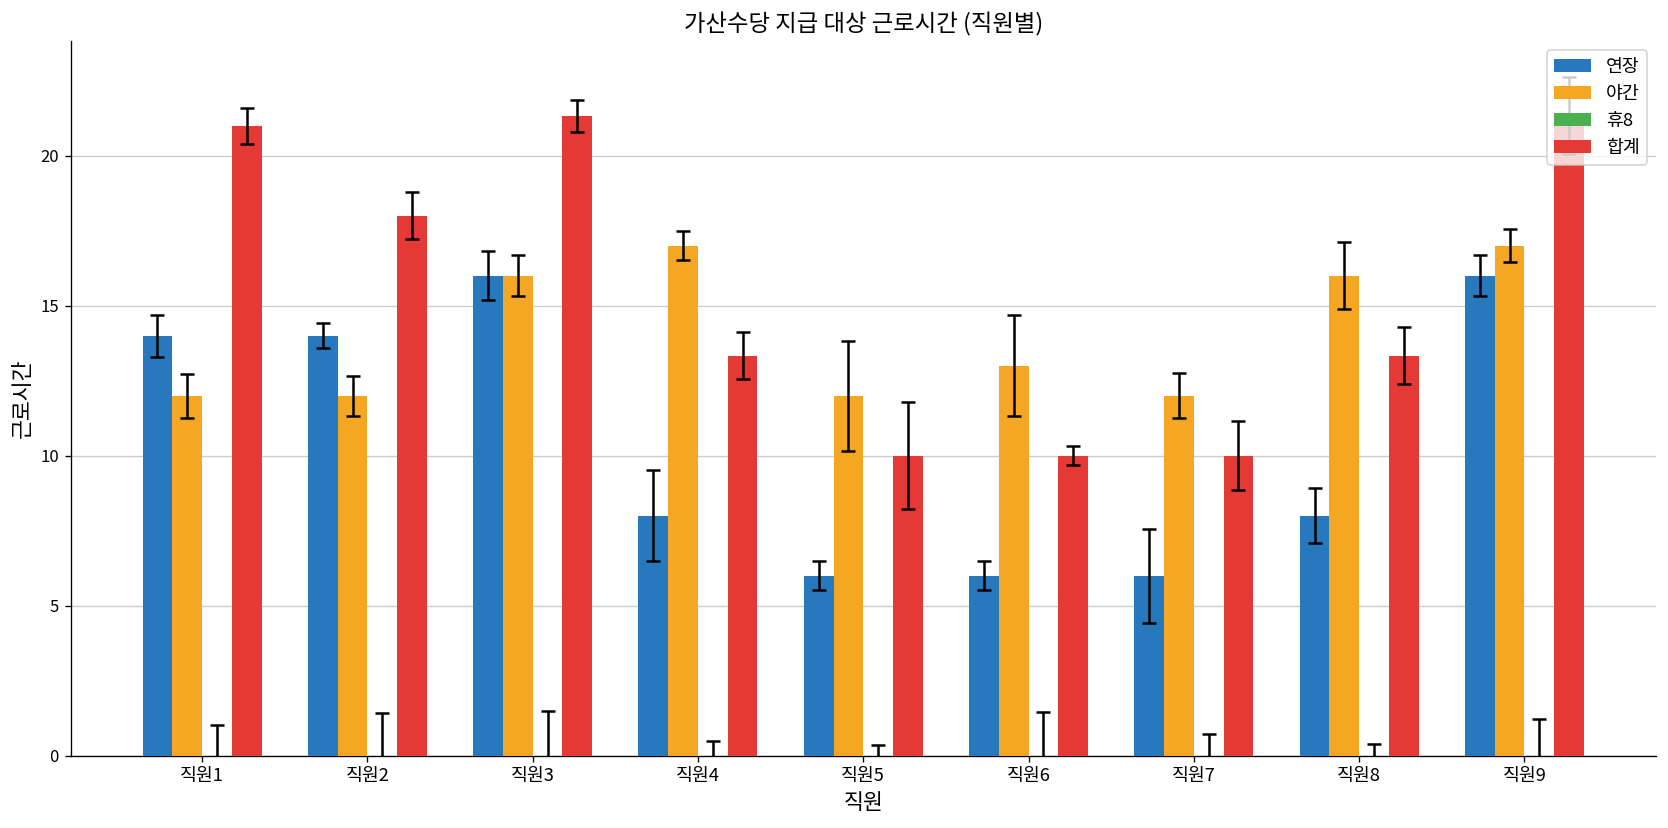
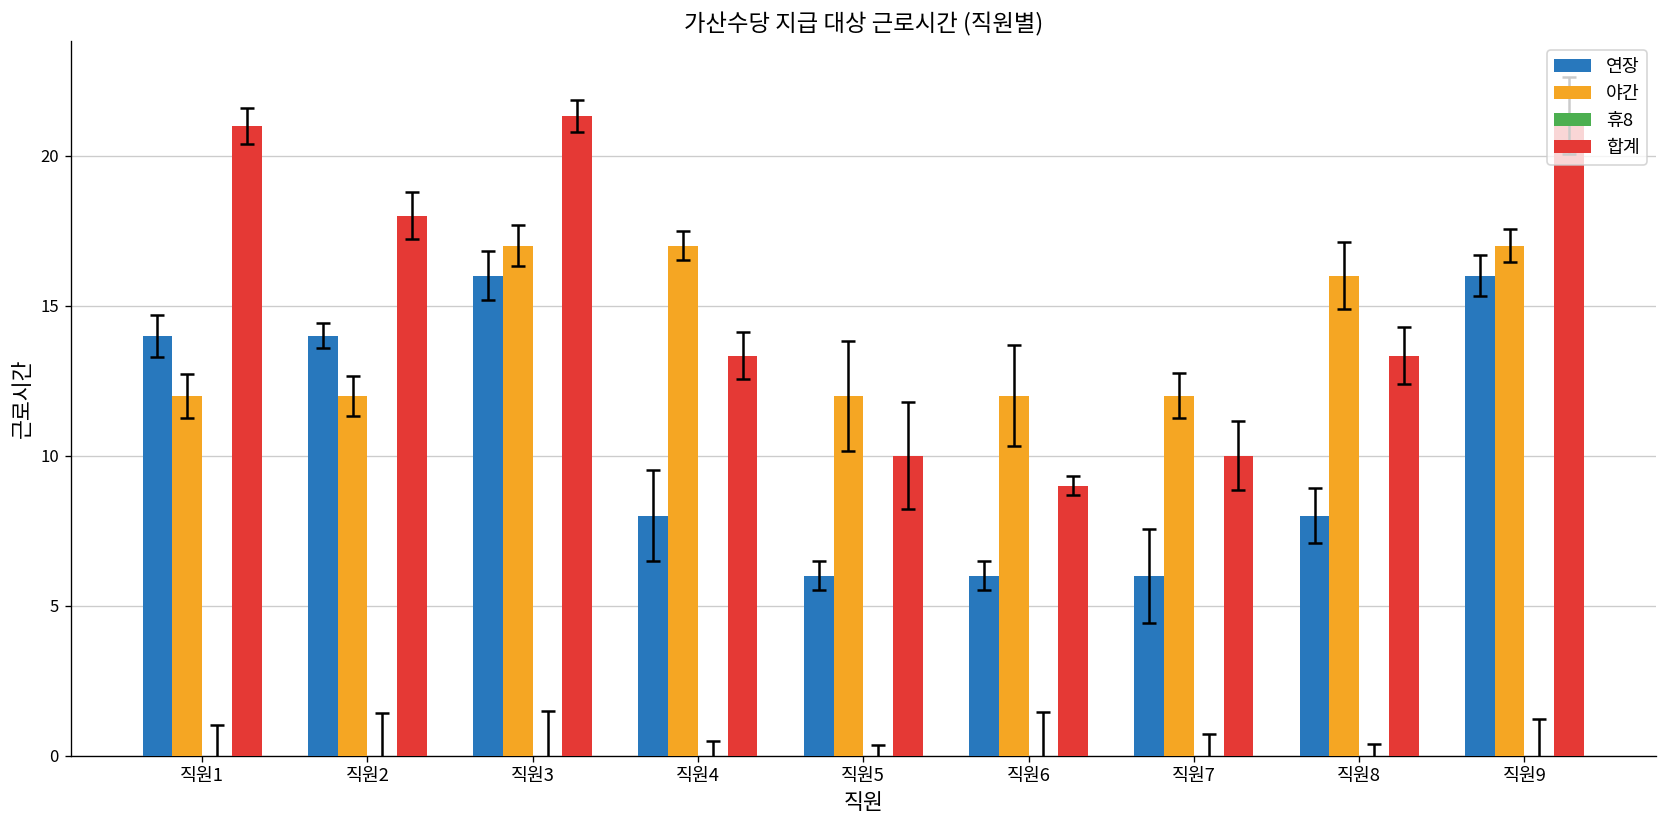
야간, 직원3: 16 -> 17
야간, 직원6: 13 -> 12
합계, 직원6: 10 -> 9
